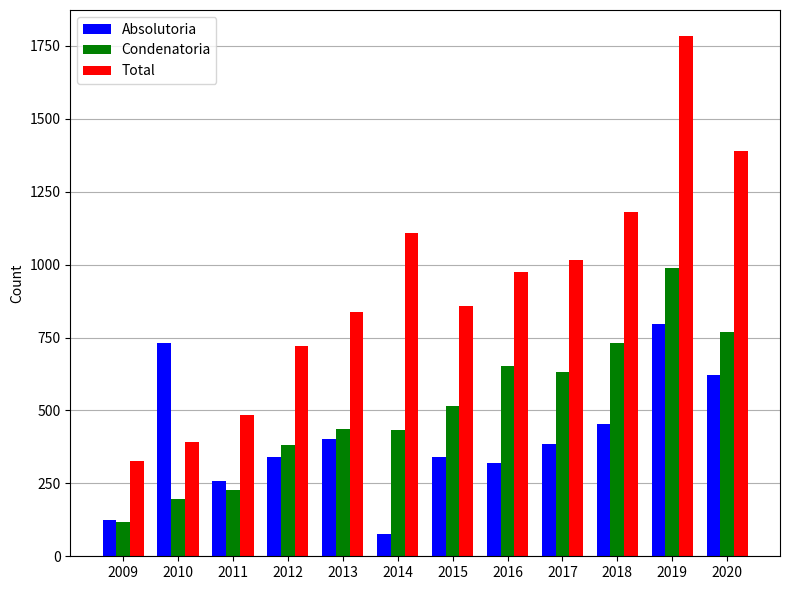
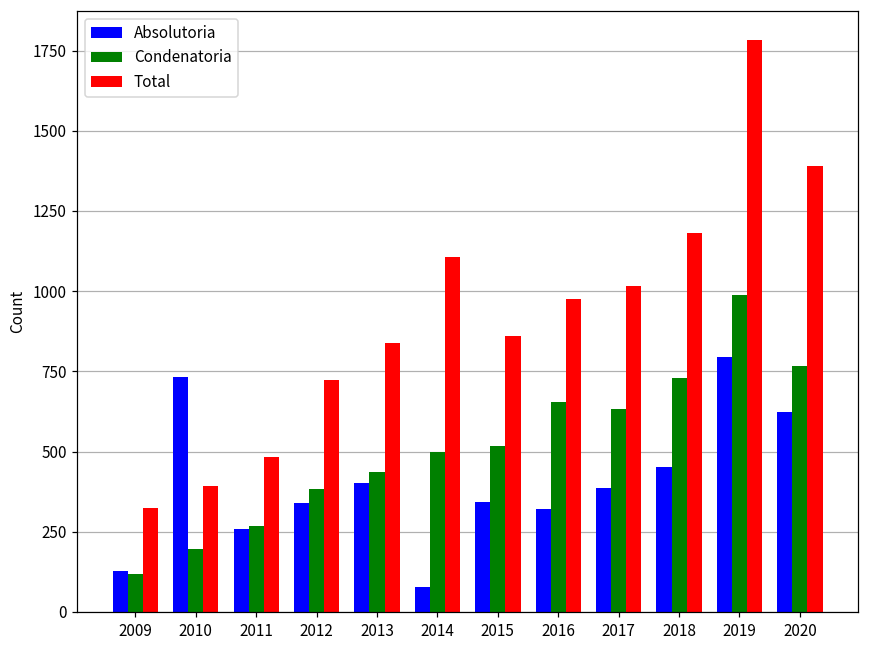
Condenatoria, 2011: 230 -> 270
Condenatoria, 2014: 430 -> 500
